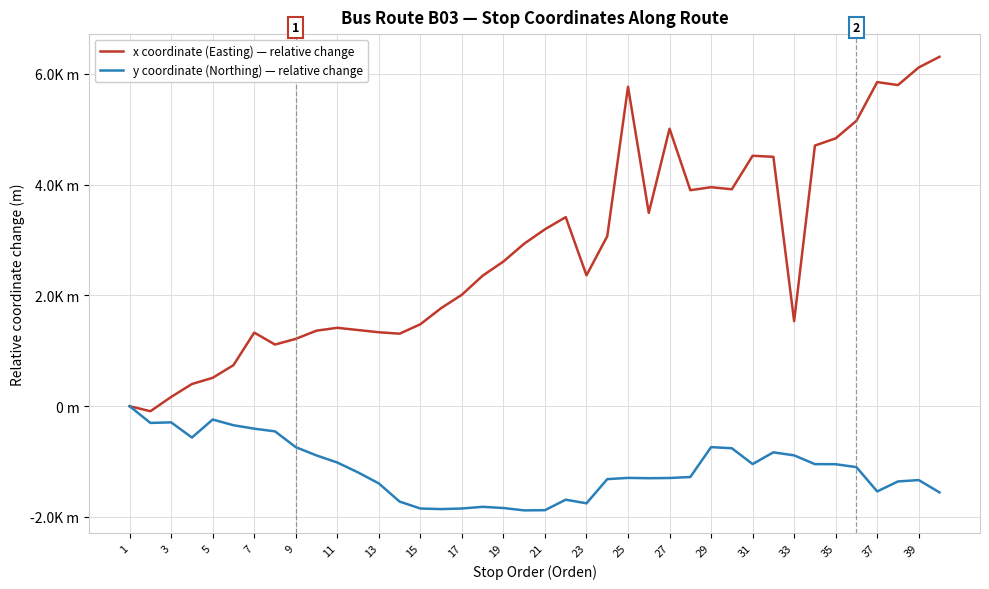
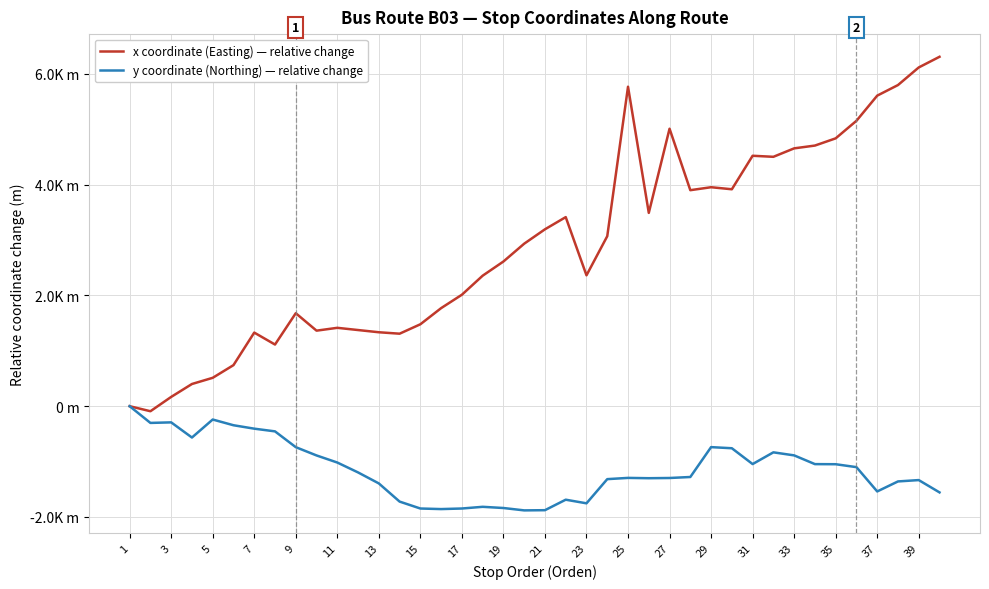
x coordinate (Easting) — relative change, 9: 1.2K m -> 1.7K m
x coordinate (Easting) — relative change, 33: 1.5K m -> 4.7K m
x coordinate (Easting) — relative change, 37: 5.9K m -> 5.6K m
